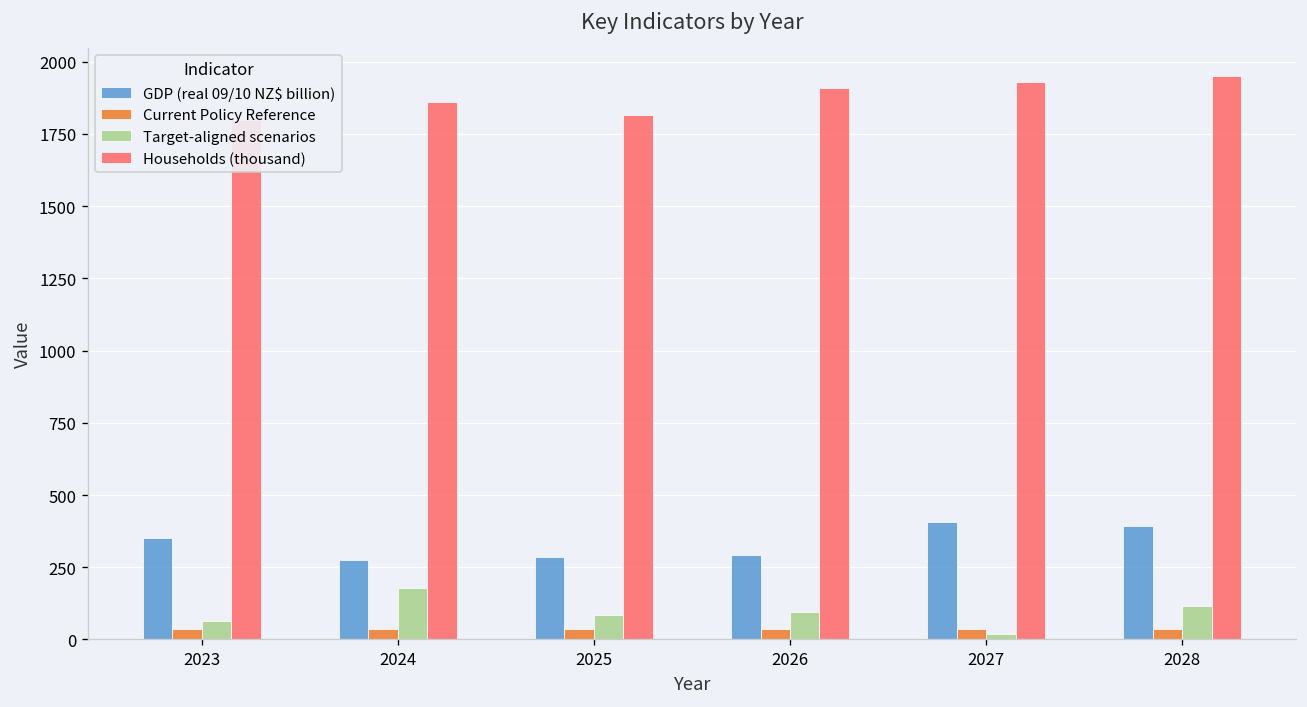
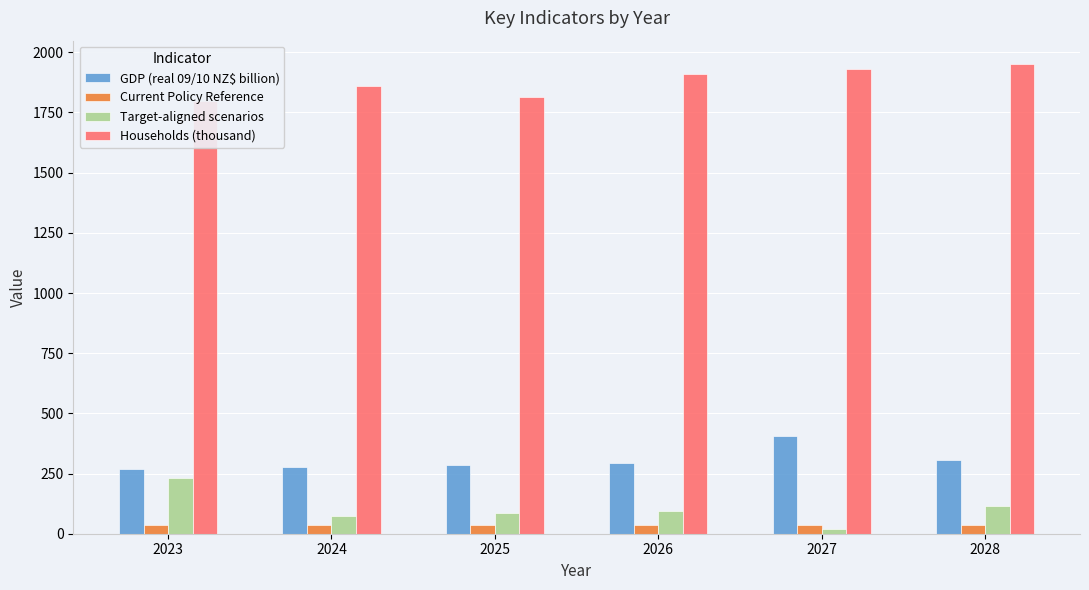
GDP (real 09/10 NZ$ billion), 2023: 350 -> 270
Target-aligned scenarios, 2023: 60 -> 230
Target-aligned scenarios, 2024: 180 -> 70
GDP (real 09/10 NZ$ billion), 2028: 390 -> 310
